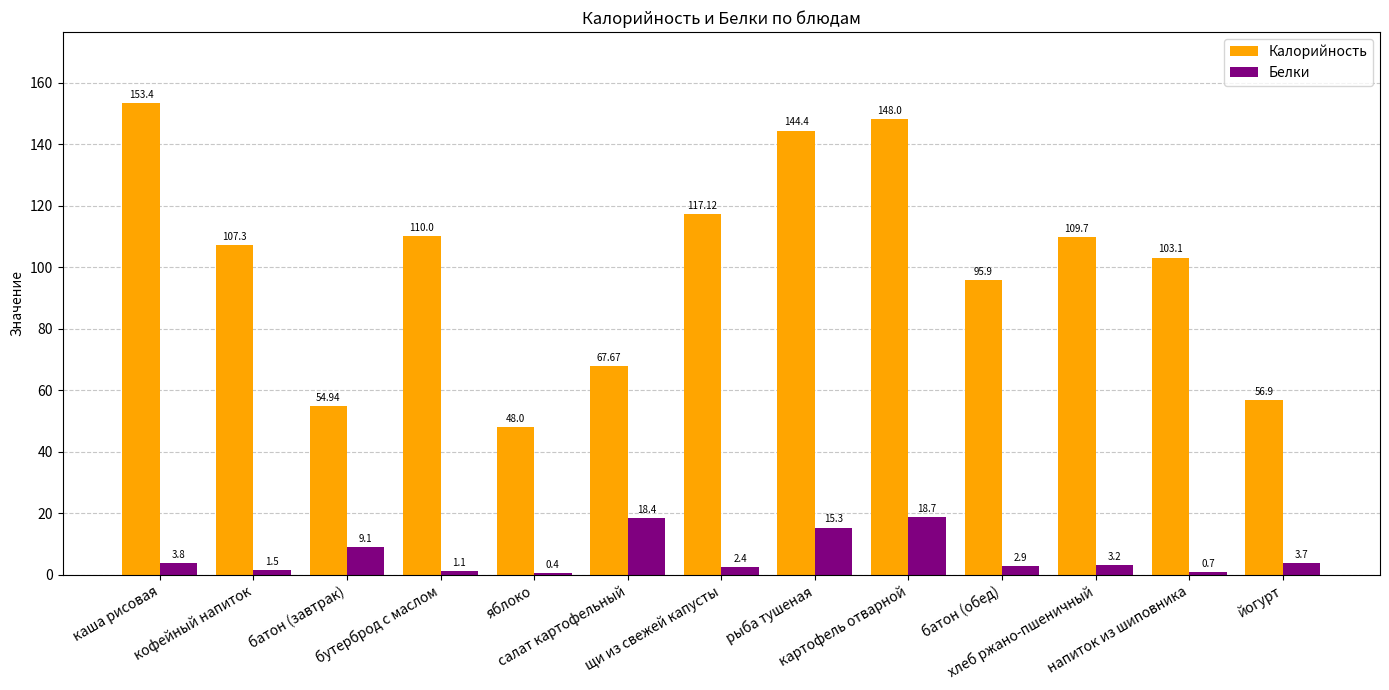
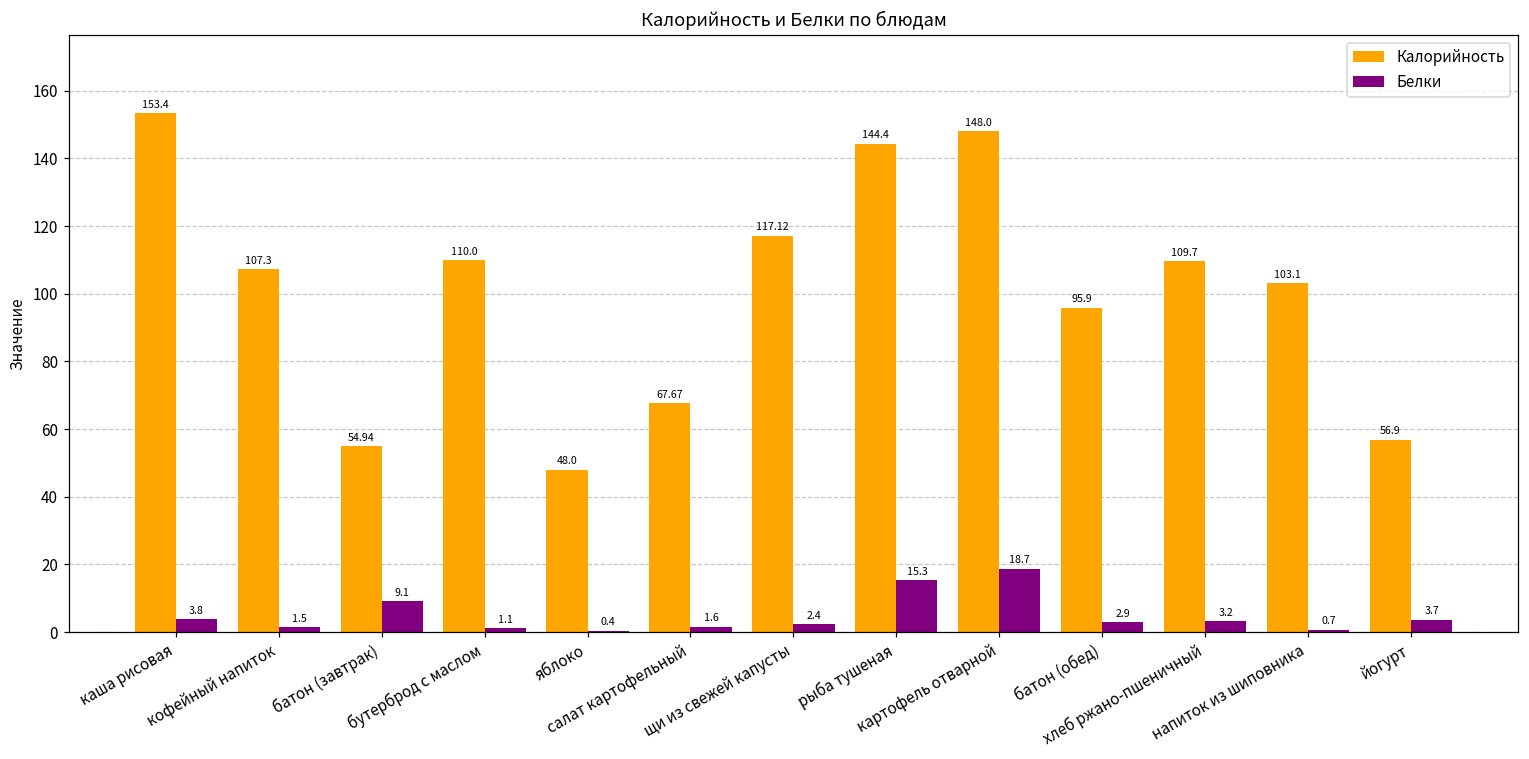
Белки, салат картофельный: 18.4 -> 1.6
